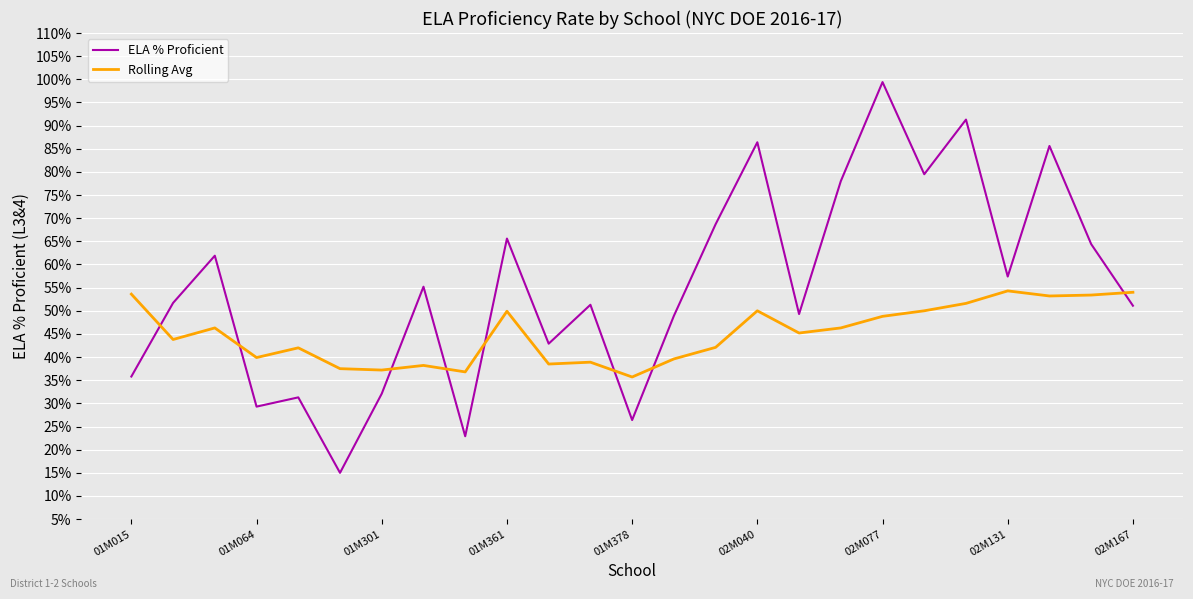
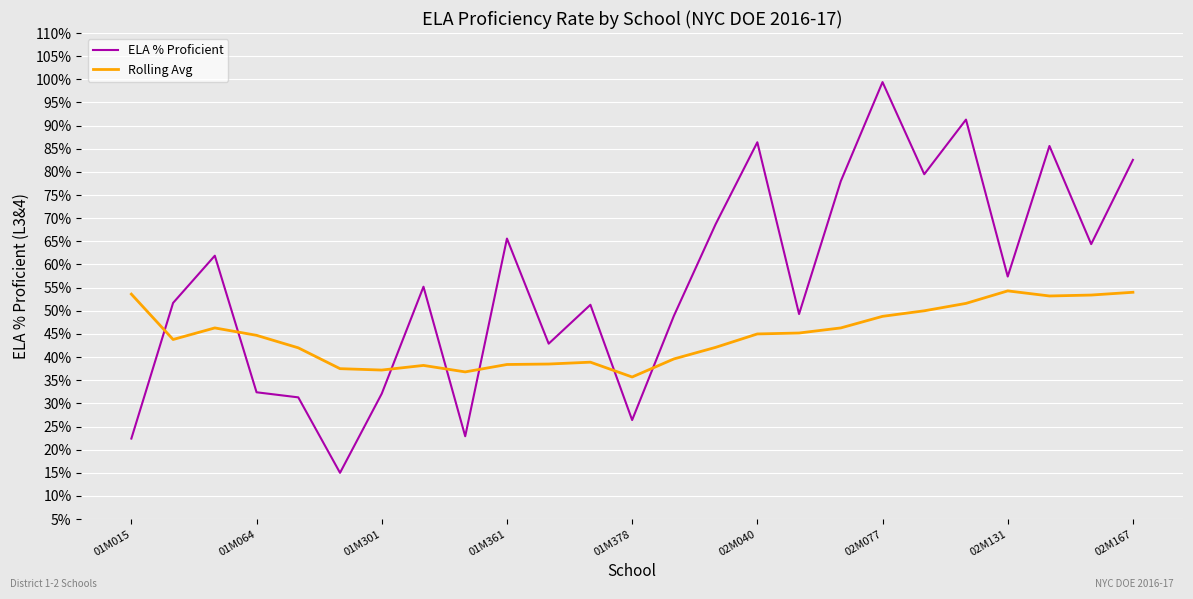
ELA % Proficient, 01M015: 36% -> 22%
ELA % Proficient, 01M064: 29% -> 32%
Rolling Avg, 01M064: 40% -> 45%
Rolling Avg, 01M361: 50% -> 38%
Rolling Avg, 02M040: 50% -> 45%
ELA % Proficient, 02M167: 51% -> 83%
